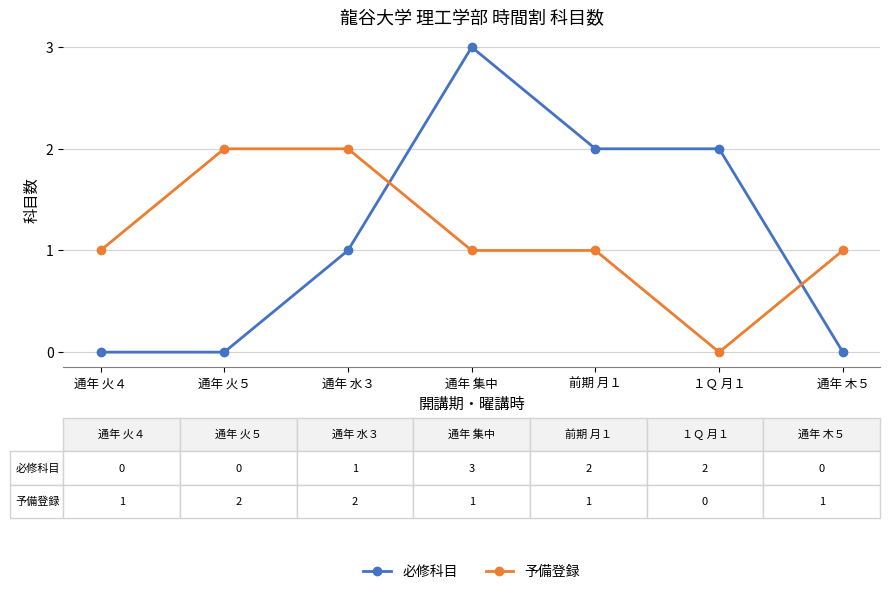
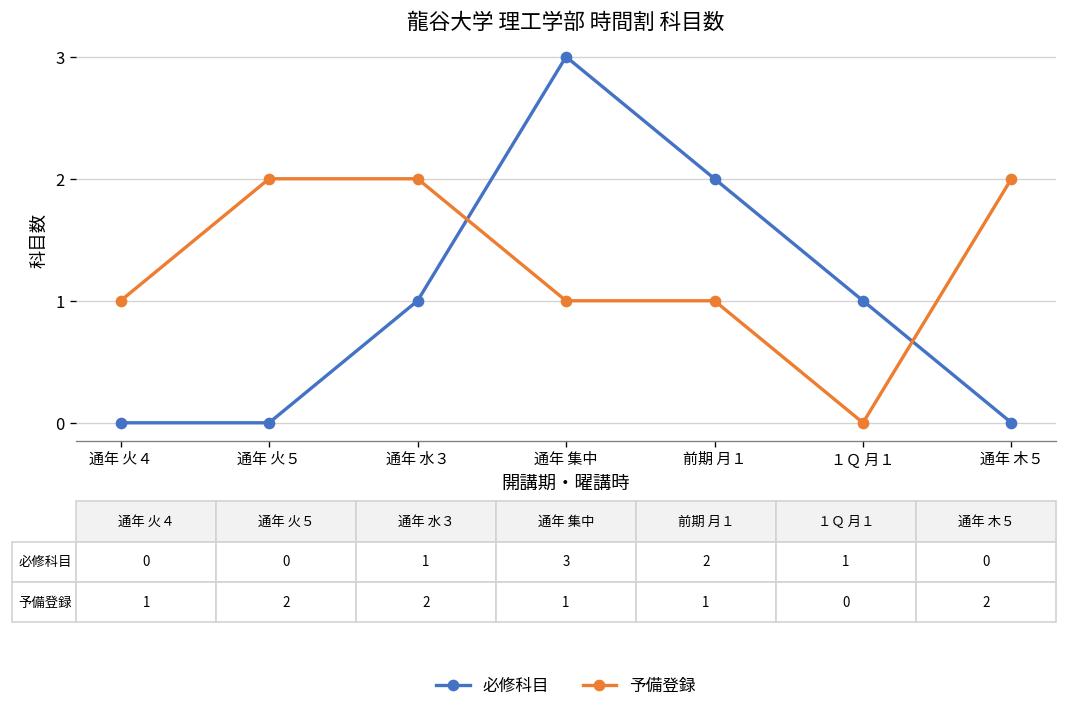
必修科目, １Ｑ 月１: 2 -> 1
予備登録, 通年 木５: 1 -> 2
